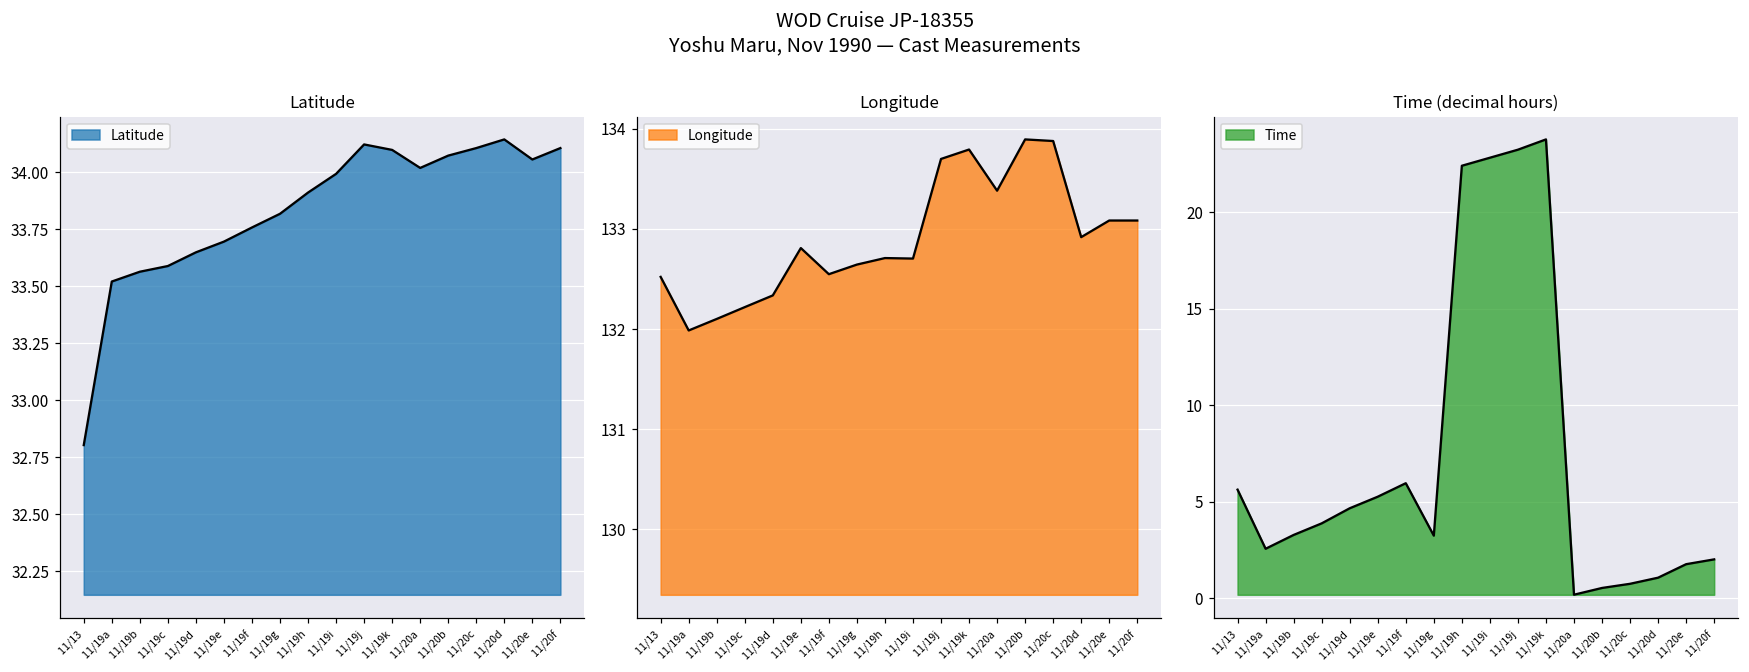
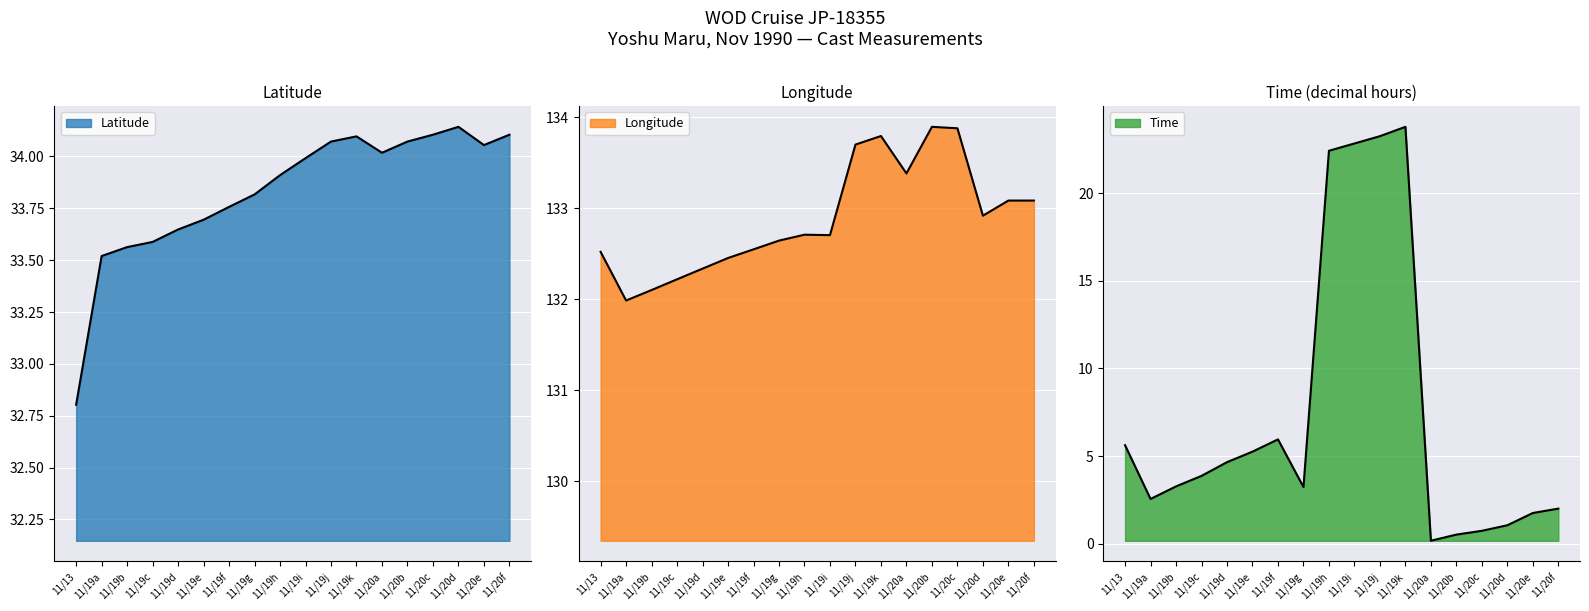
Latitude, 11/19j: 34.12 -> 34.07
Longitude, 11/19e: 132.8 -> 132.5
